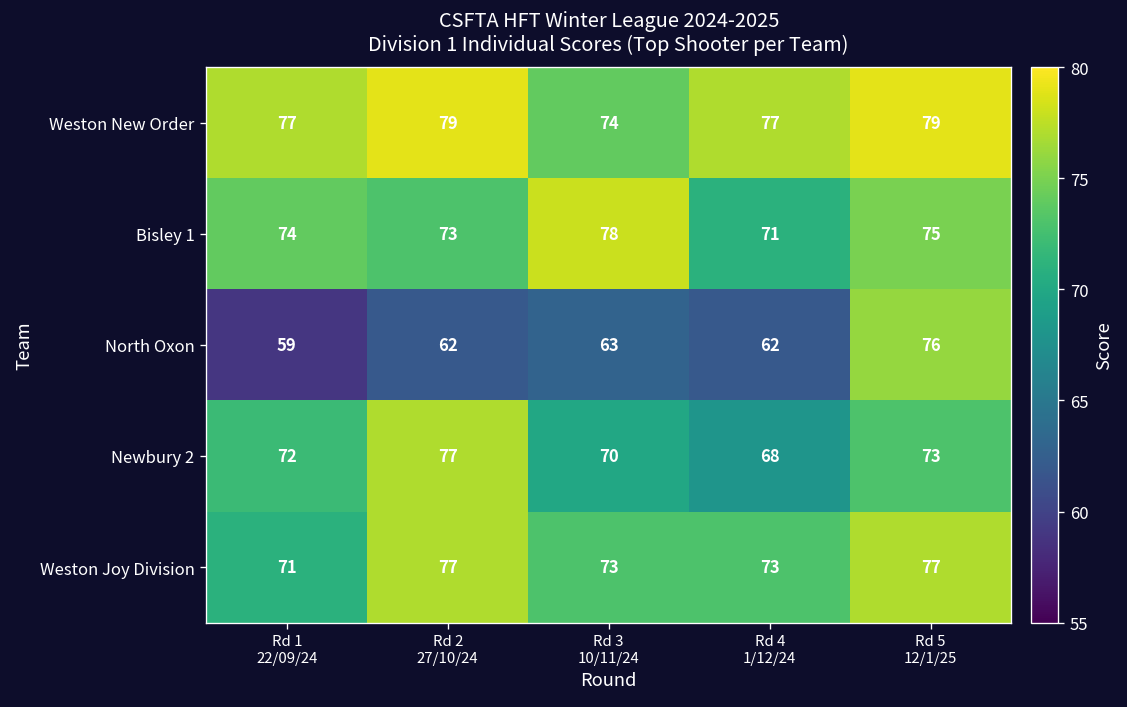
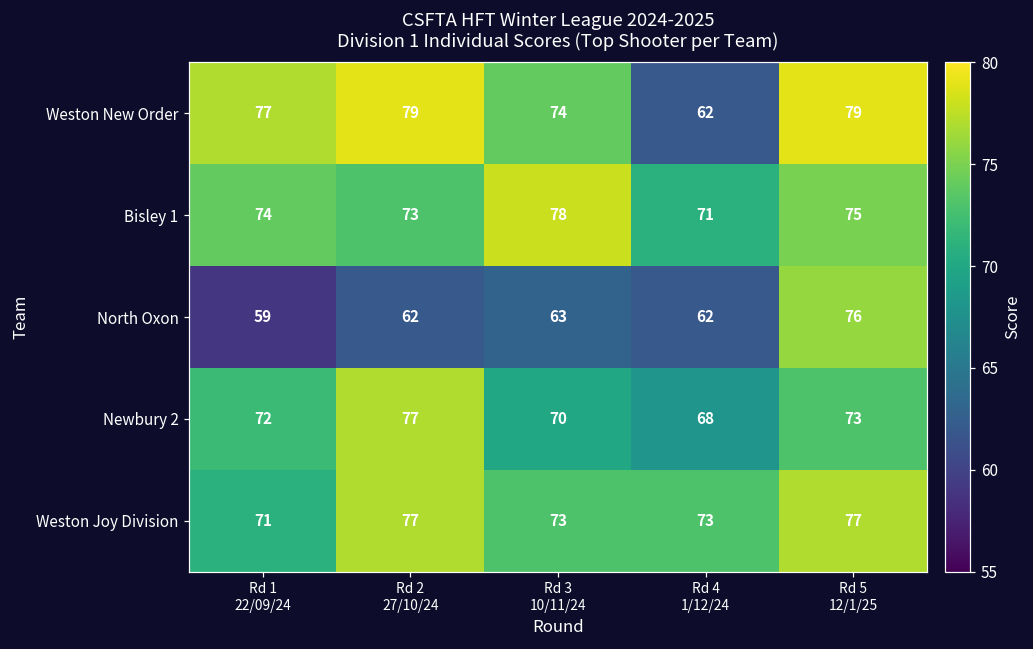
Weston New Order, Rd 4 1/12/24: 77 -> 62
